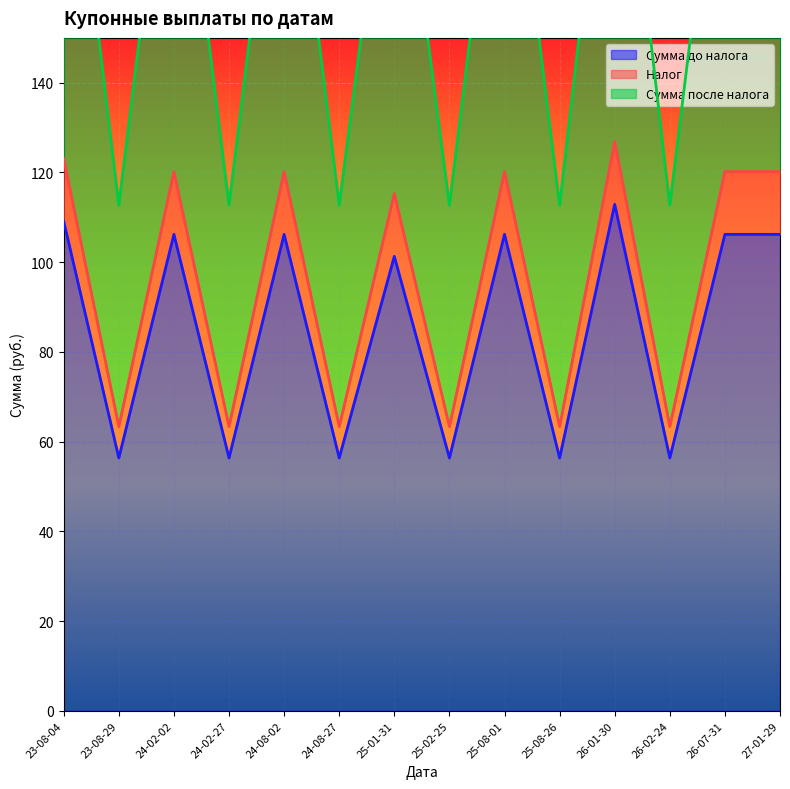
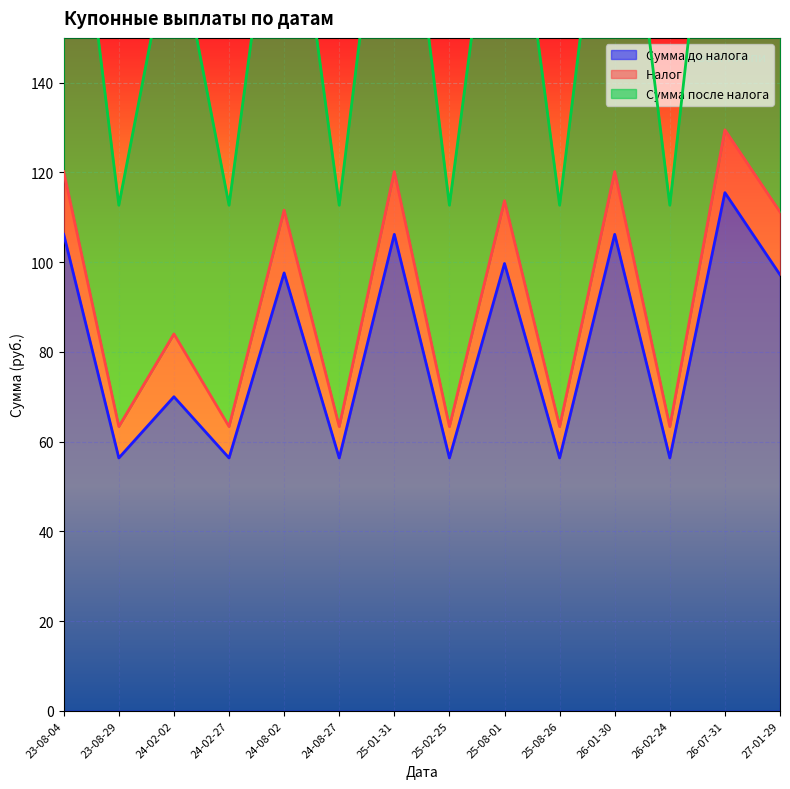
Сумма до налога, 23-08-04: 109 -> 106
Сумма до налога, 24-02-02: 106 -> 70
Сумма до налога, 24-08-02: 106 -> 98
Сумма до налога, 25-01-31: 101 -> 106
Сумма до налога, 25-08-01: 106 -> 100
Сумма до налога, 26-01-30: 113 -> 106
Сумма до налога, 26-07-31: 106 -> 116
Сумма до налога, 27-01-29: 106 -> 97
